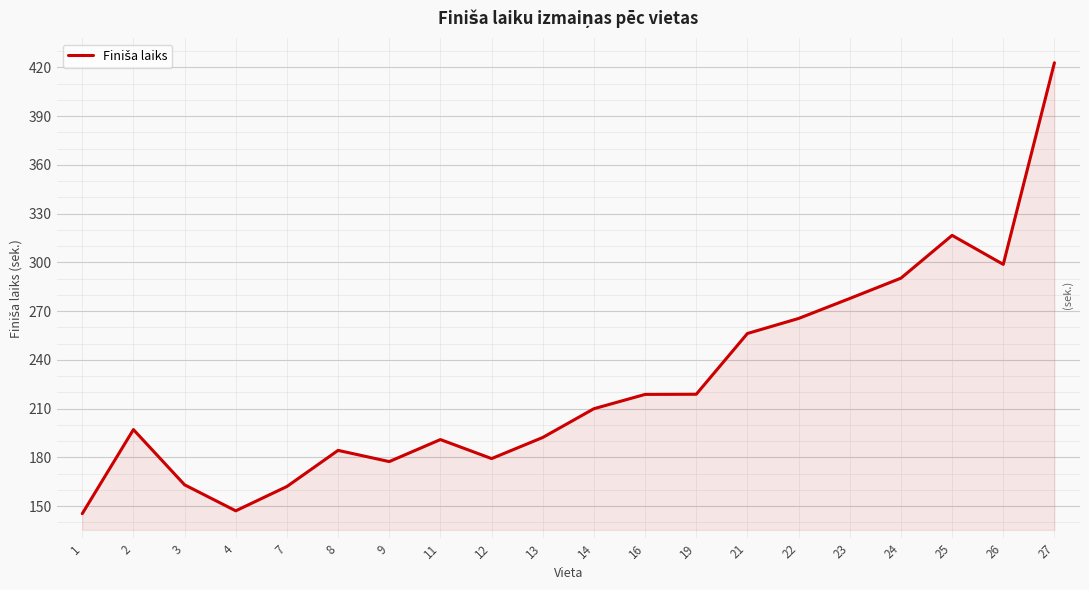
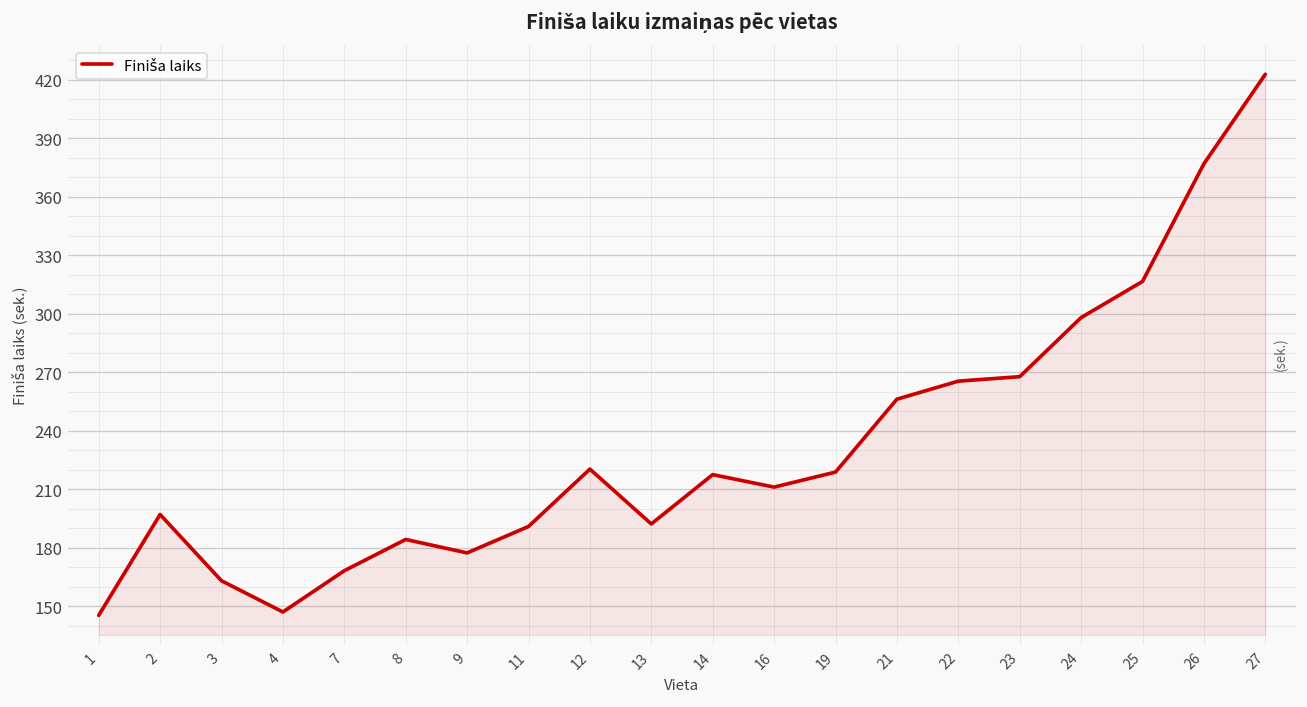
7: 162 -> 168
12: 179 -> 220
14: 210 -> 218
16: 219 -> 211
23: 278 -> 268
24: 290 -> 298
26: 299 -> 377
